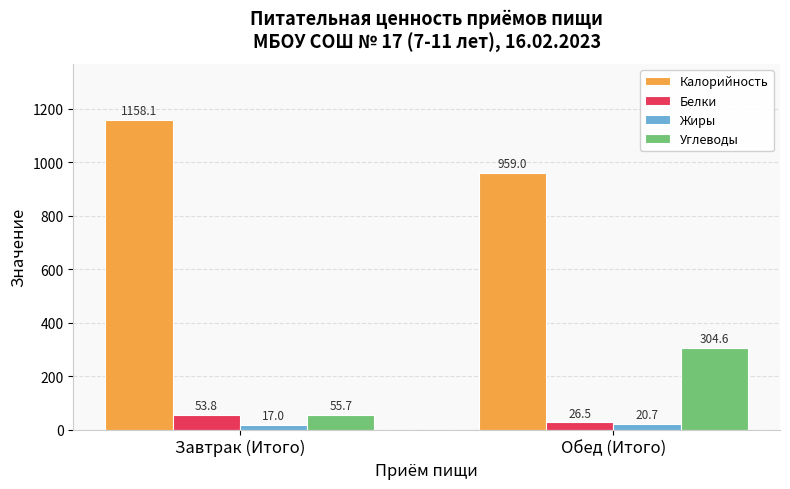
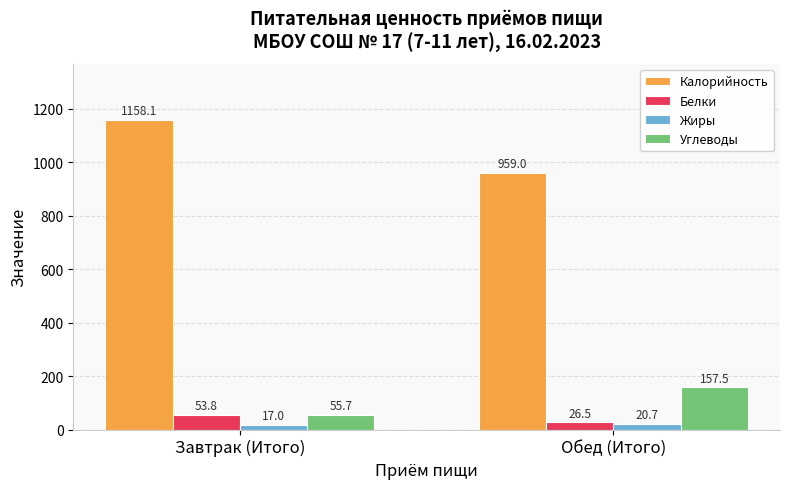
Углеводы, Обед (Итого): 304.6 -> 157.5
